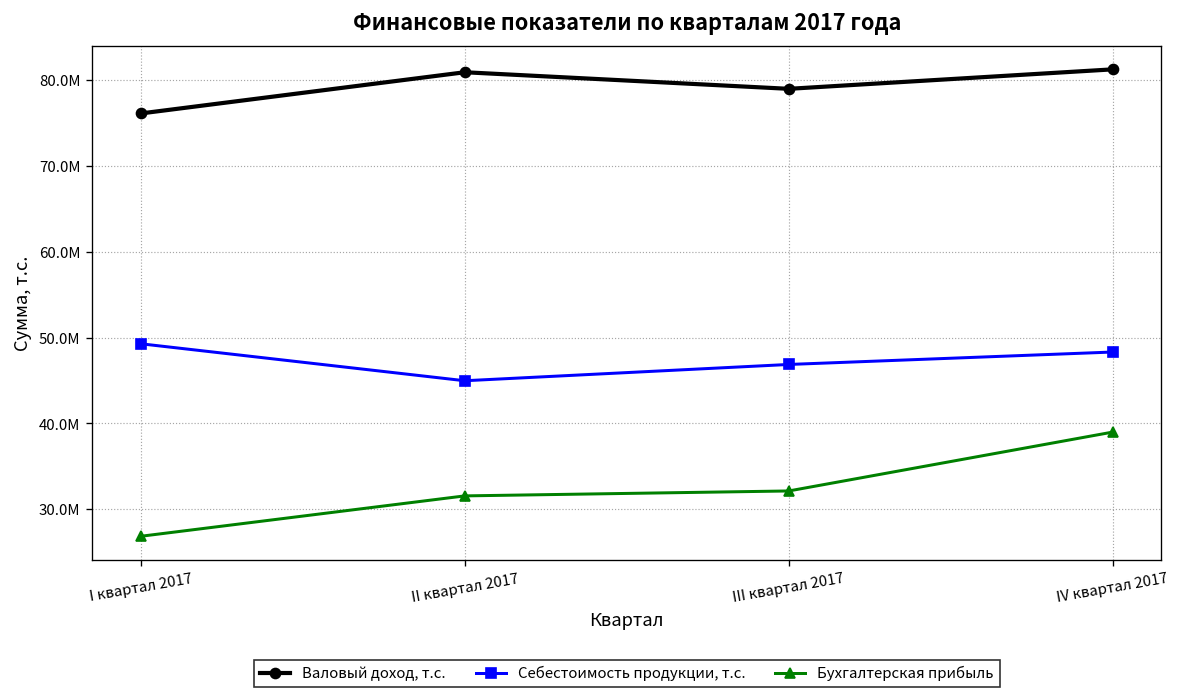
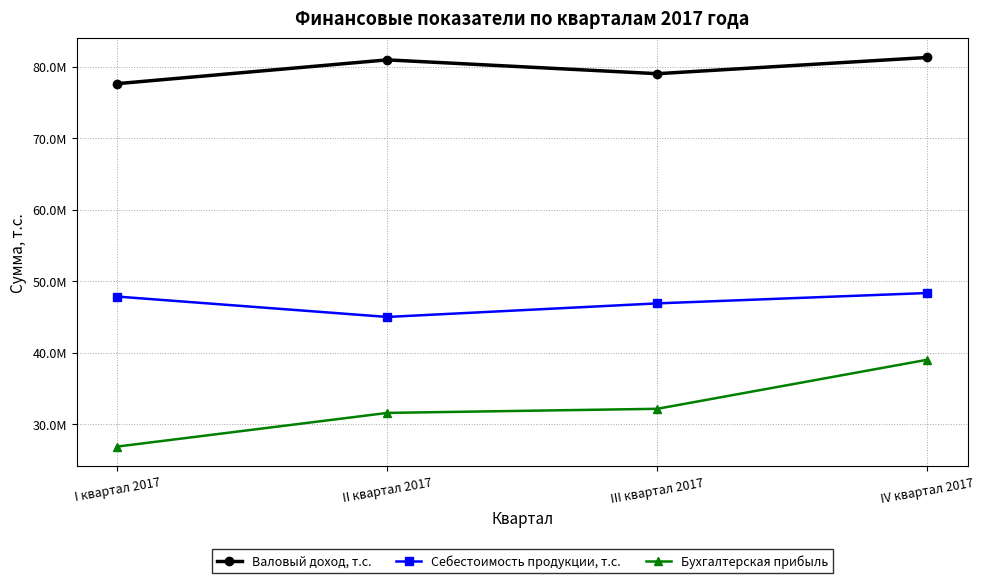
Валовый доход, т.с., I квартал 2017: 76000000 -> 78000000
Себестоимость продукции, т.с., I квартал 2017: 49000000 -> 48000000
